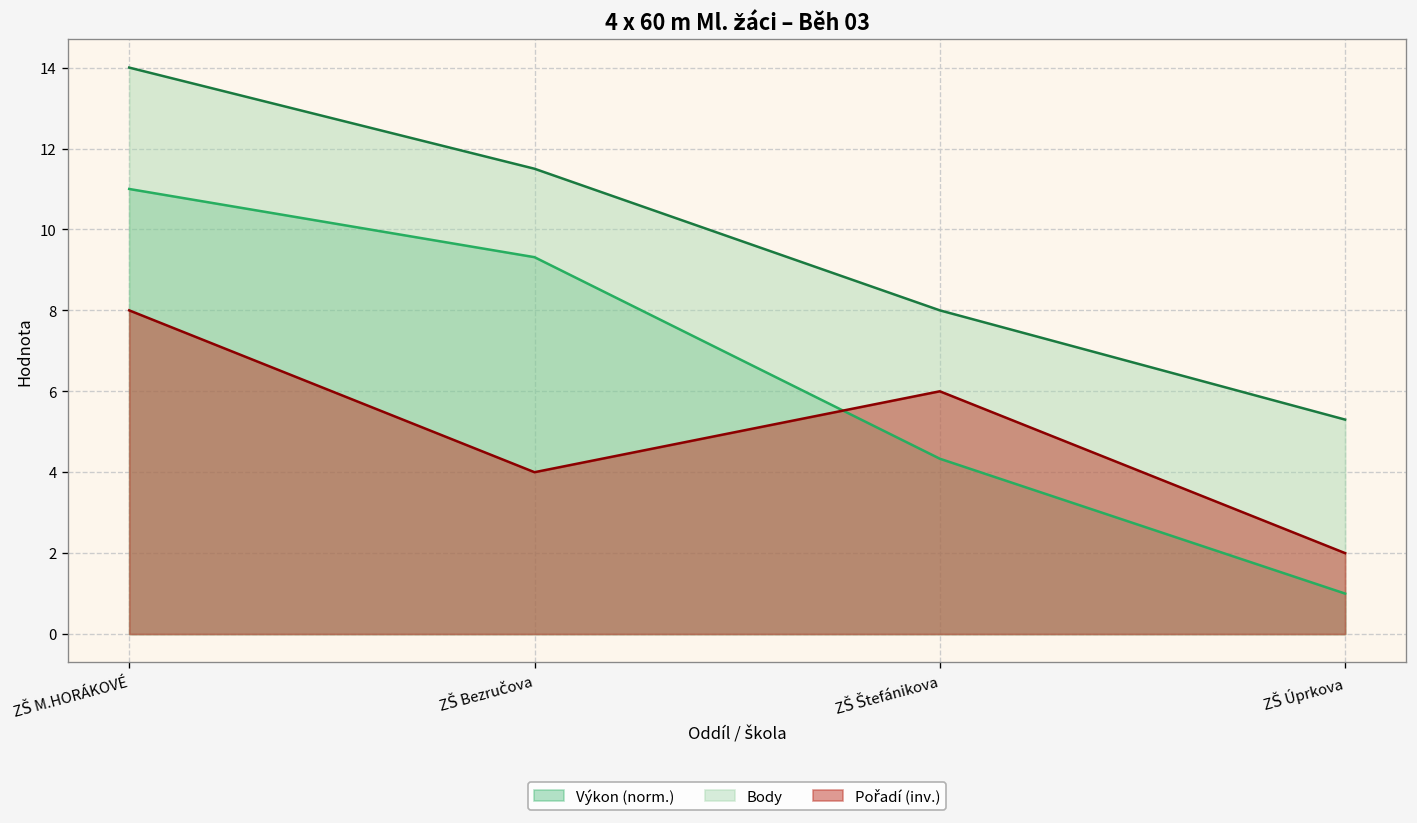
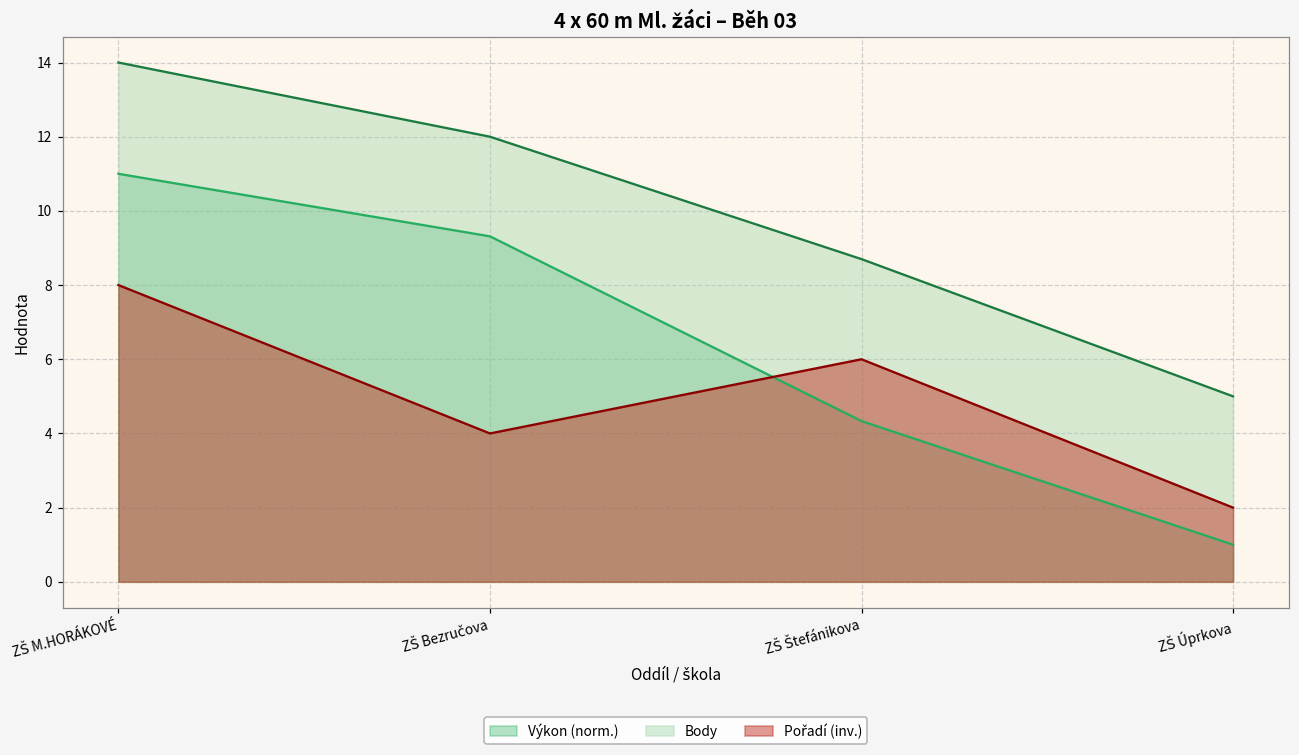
Body, ZŠ Bezručova: 11.5 -> 12.0
Body, ZŠ Štefánikova: 8.0 -> 8.7
Body, ZŠ Úprkova: 5.3 -> 5.0
